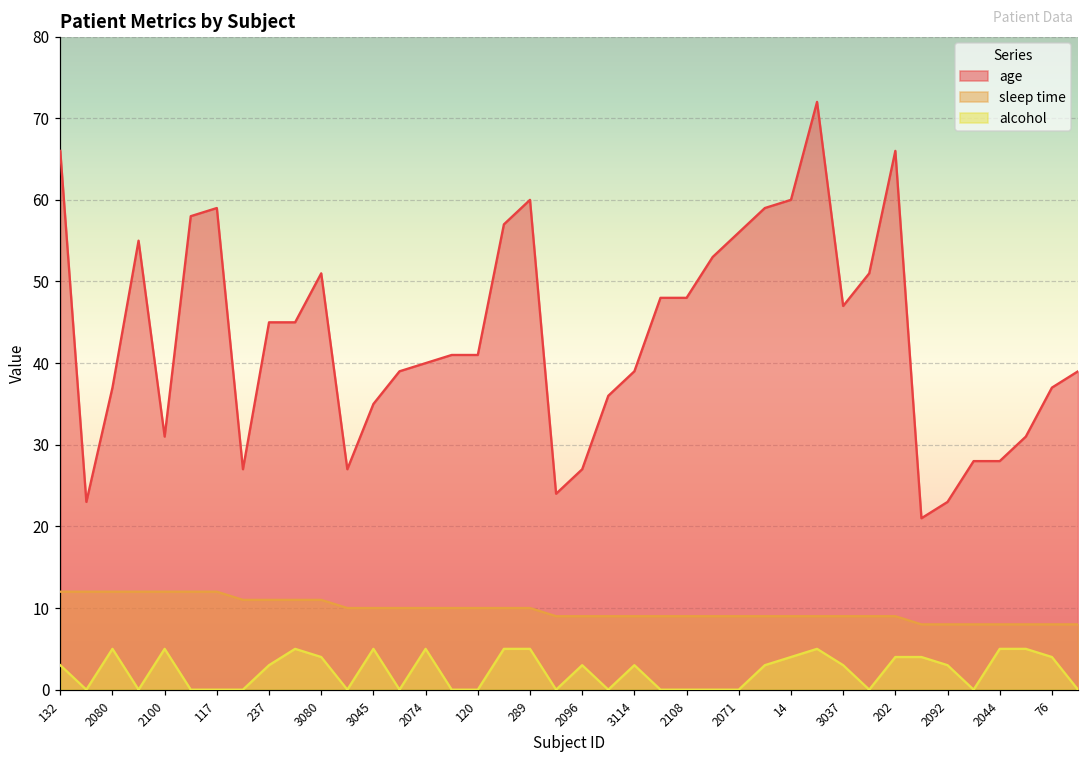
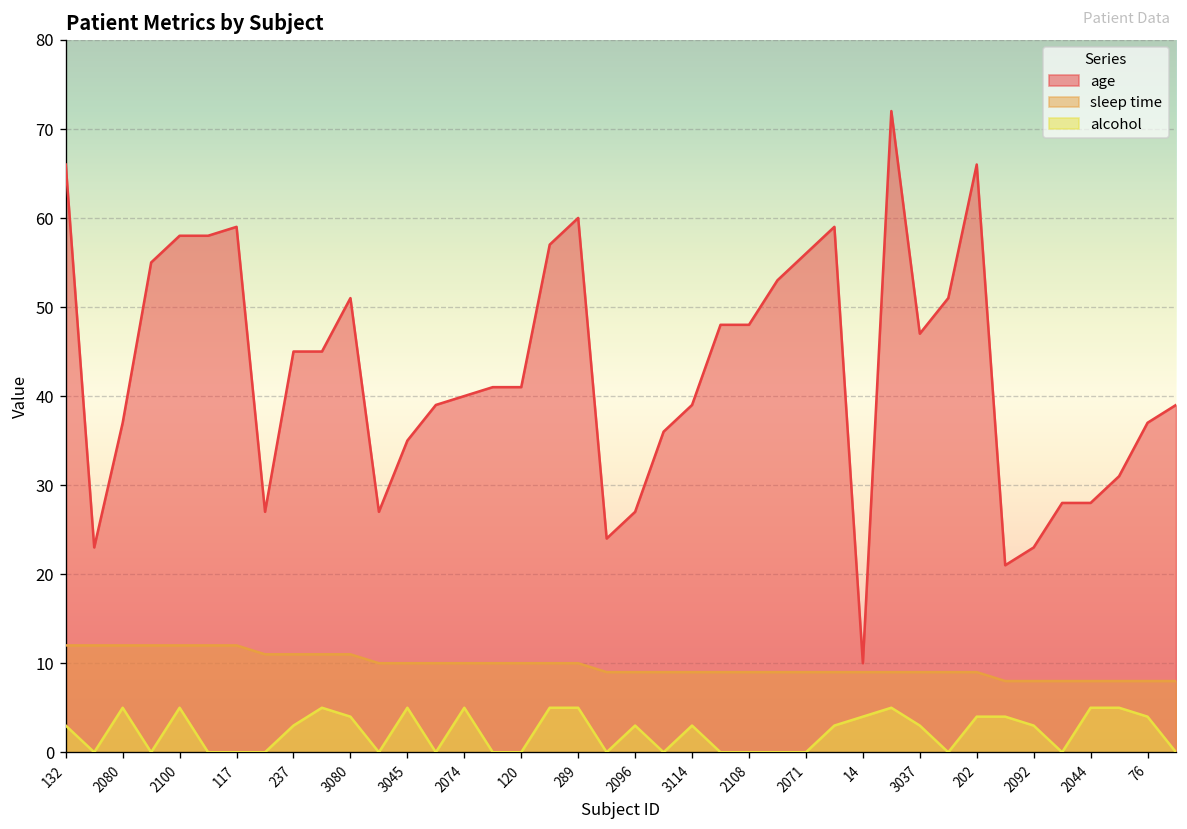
age, 2100: 31 -> 58
age, 14: 60 -> 10
